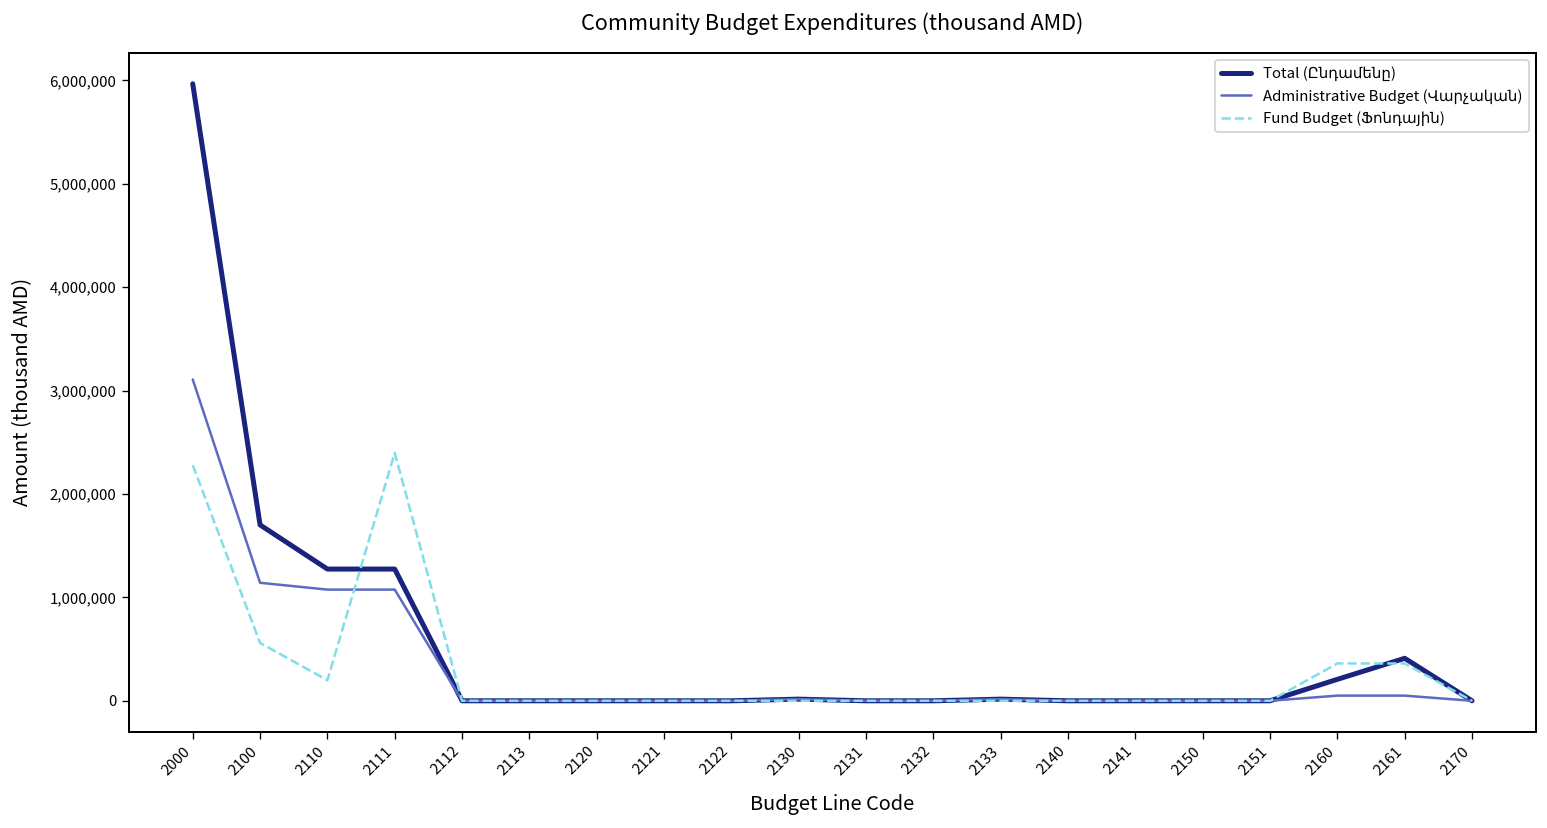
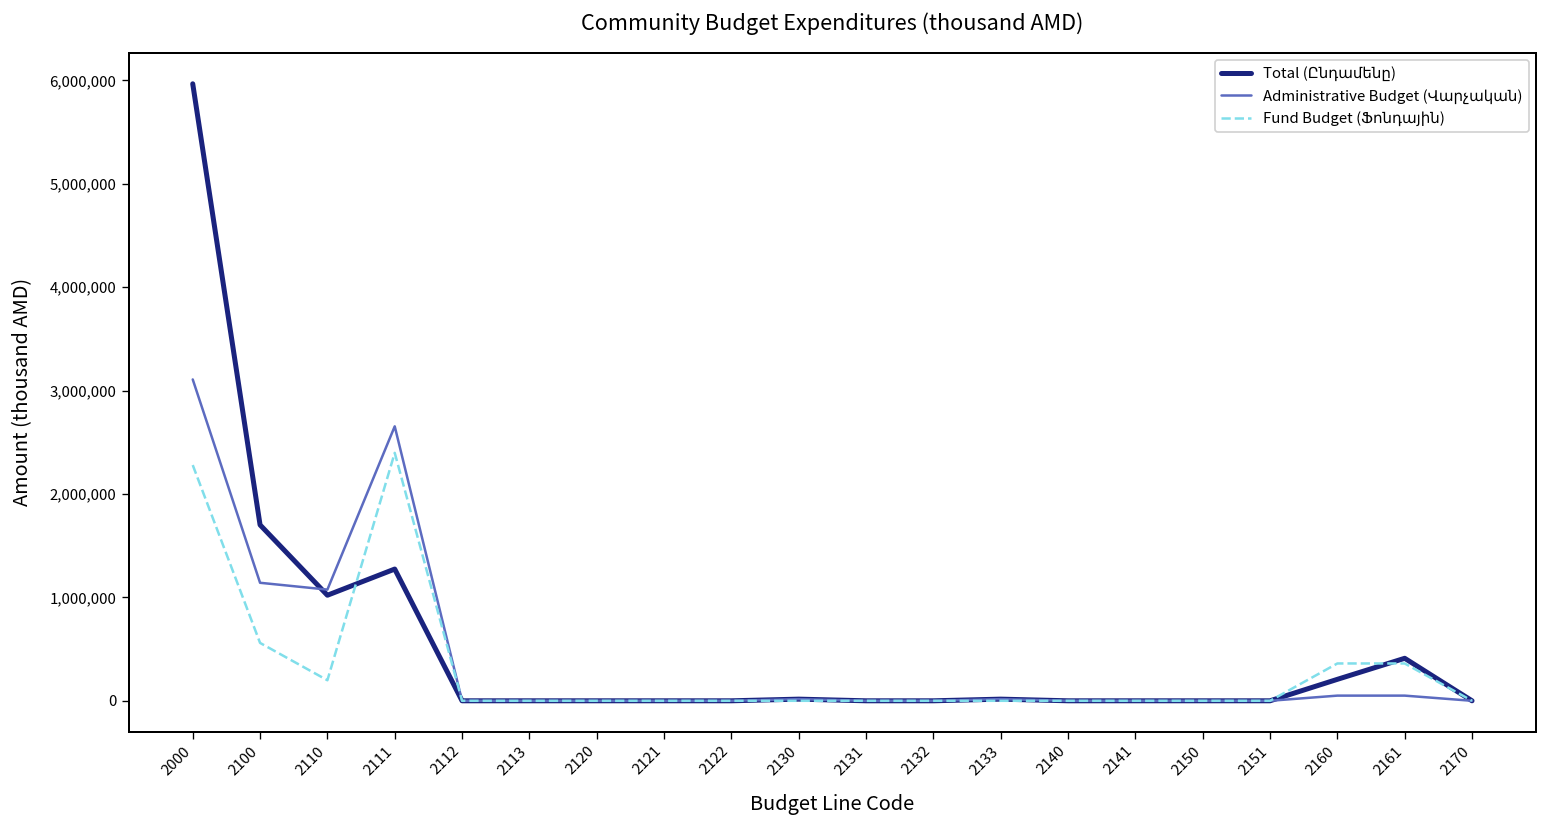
Total (Ընդամենը), 2110: 1,300,000 -> 1,000,000
Administrative Budget (Վարչական), 2111: 1,100,000 -> 2,700,000
